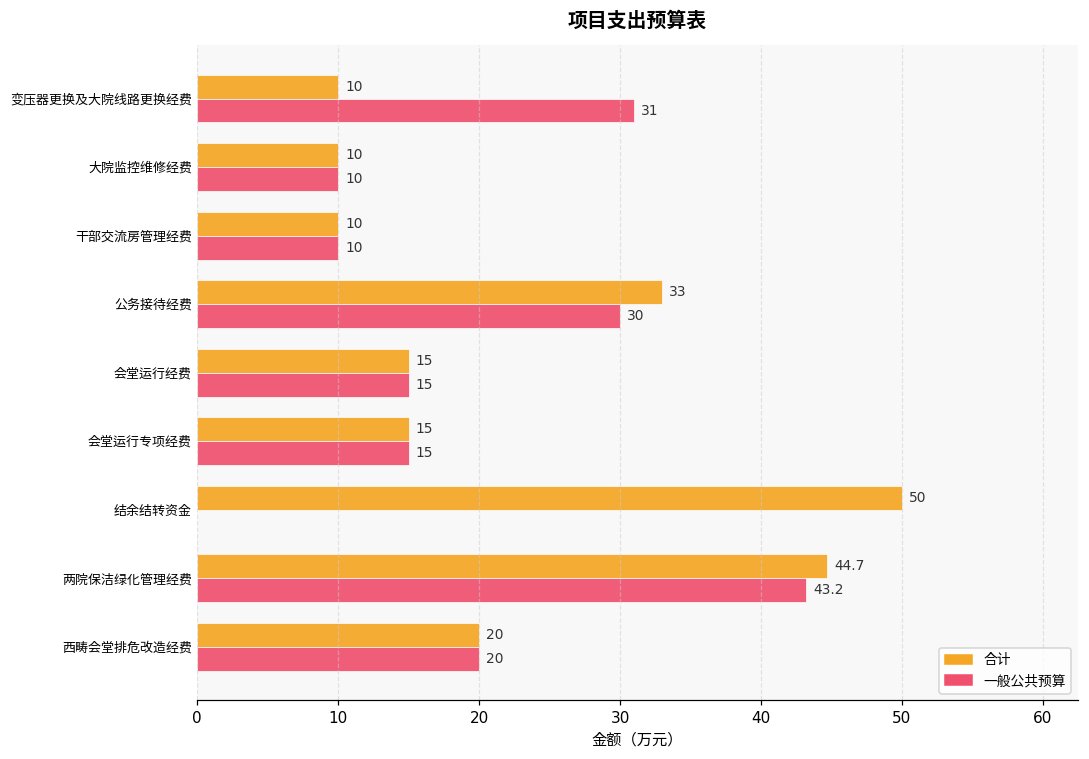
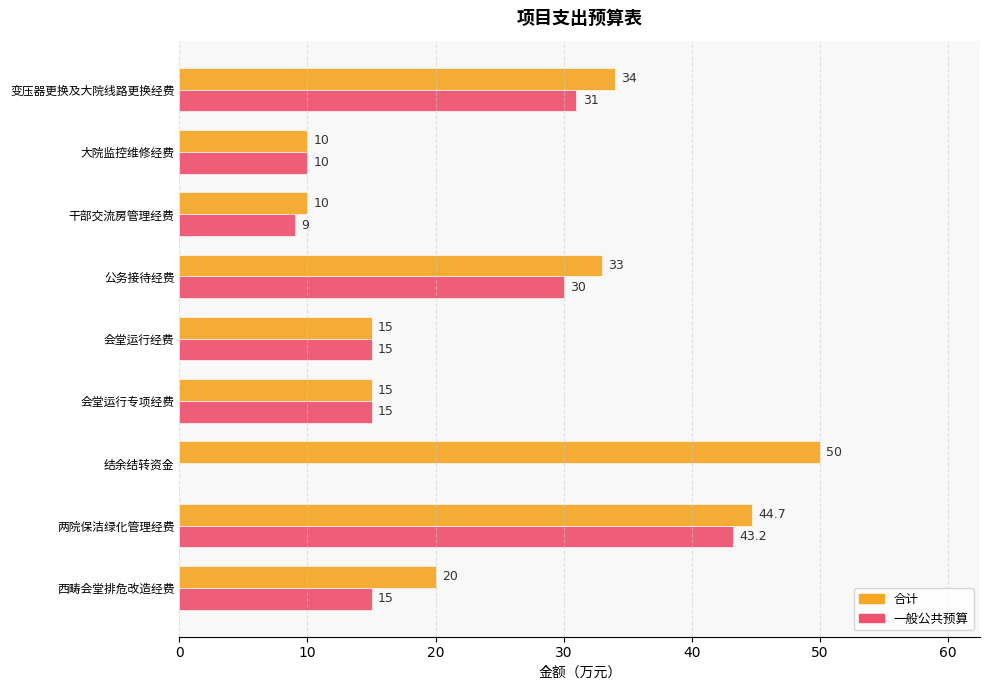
合计, 变压器更换及大院线路更换经费: 10 -> 34
一般公共预算, 干部交流房管理经费: 10 -> 9
一般公共预算, 西畴会堂排危改造经费: 20 -> 15
